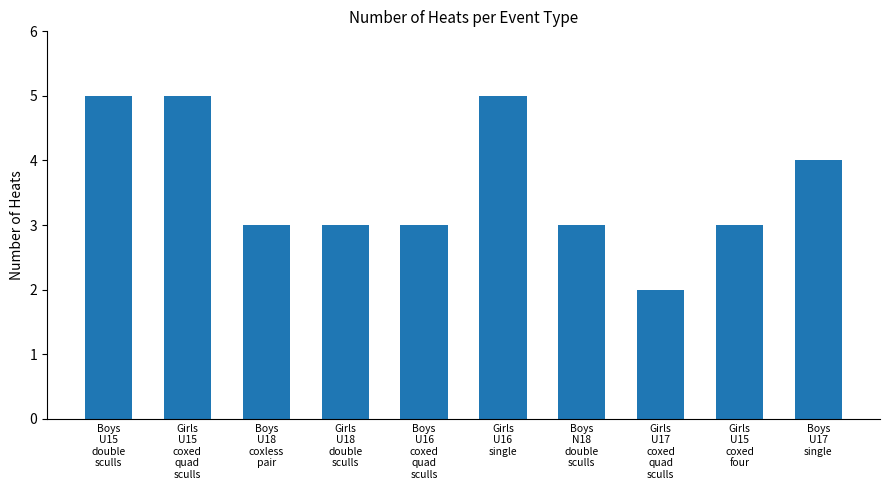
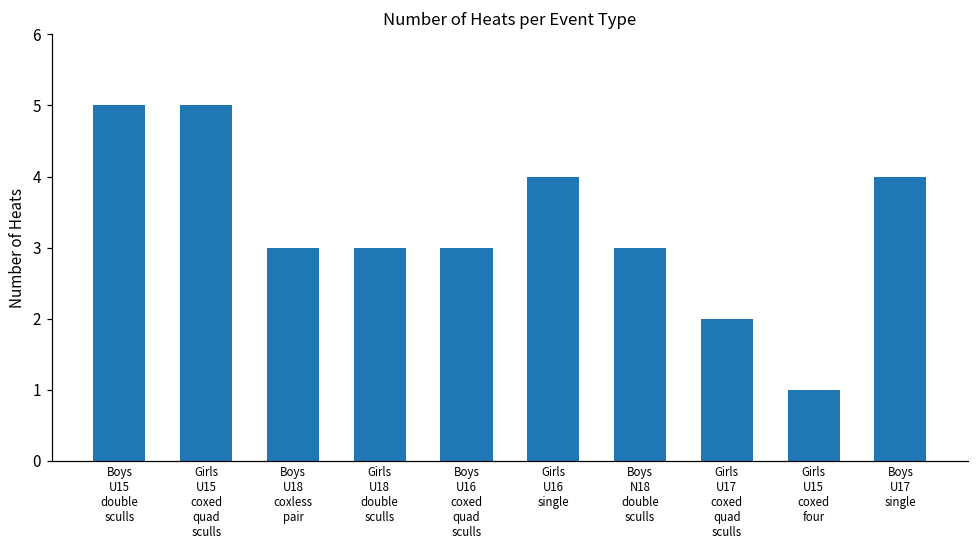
Girls U16 single: 5 -> 4
Girls U15 coxed four: 3 -> 1
